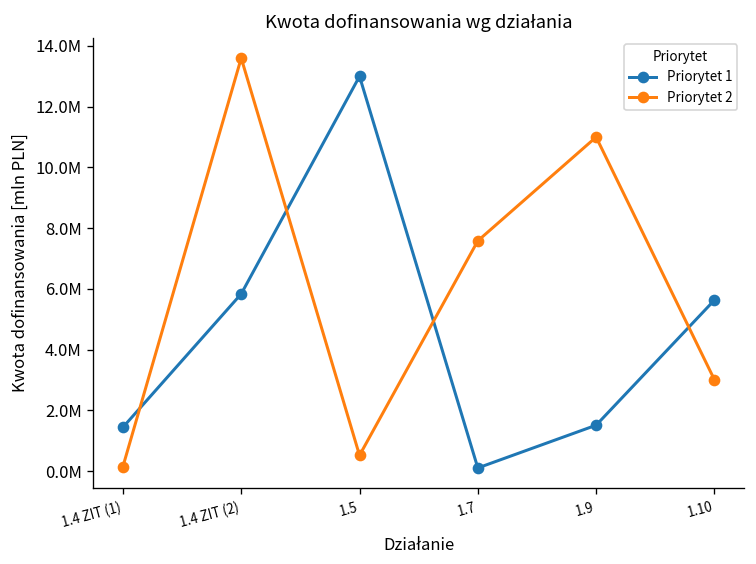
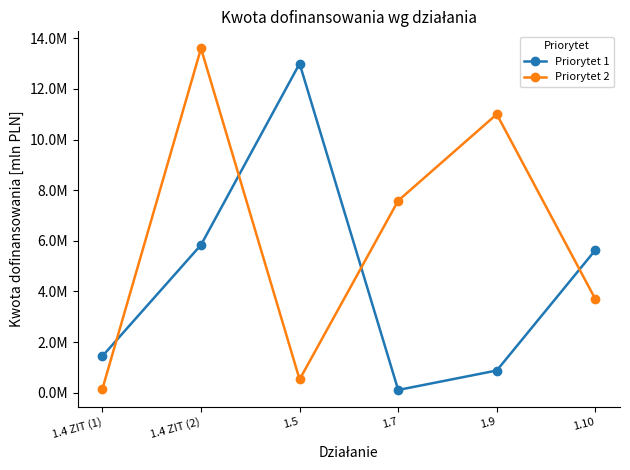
Priorytet 1, 1.9: 1500000 -> 900000
Priorytet 2, 1.10: 3000000 -> 3700000
